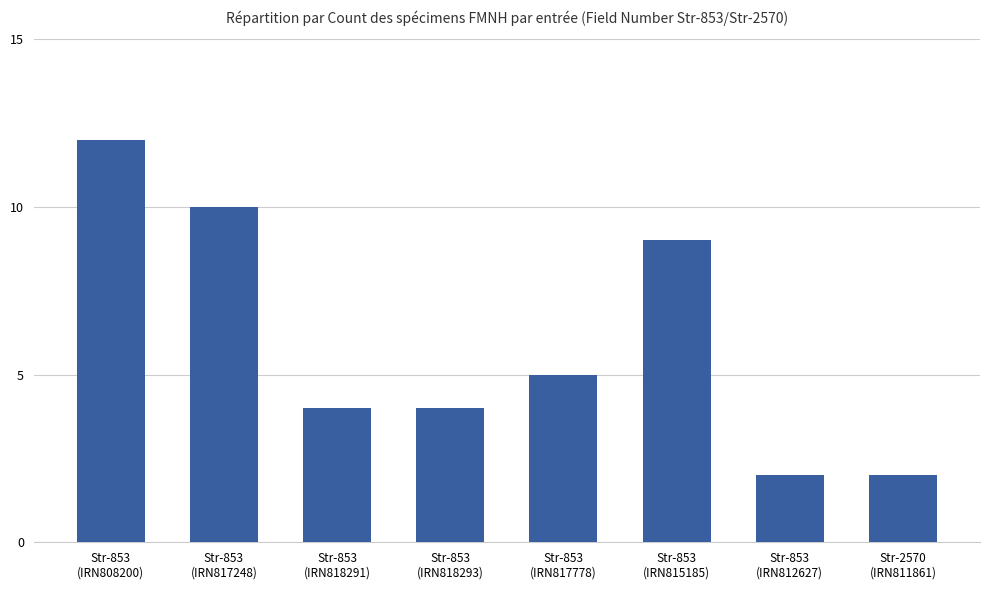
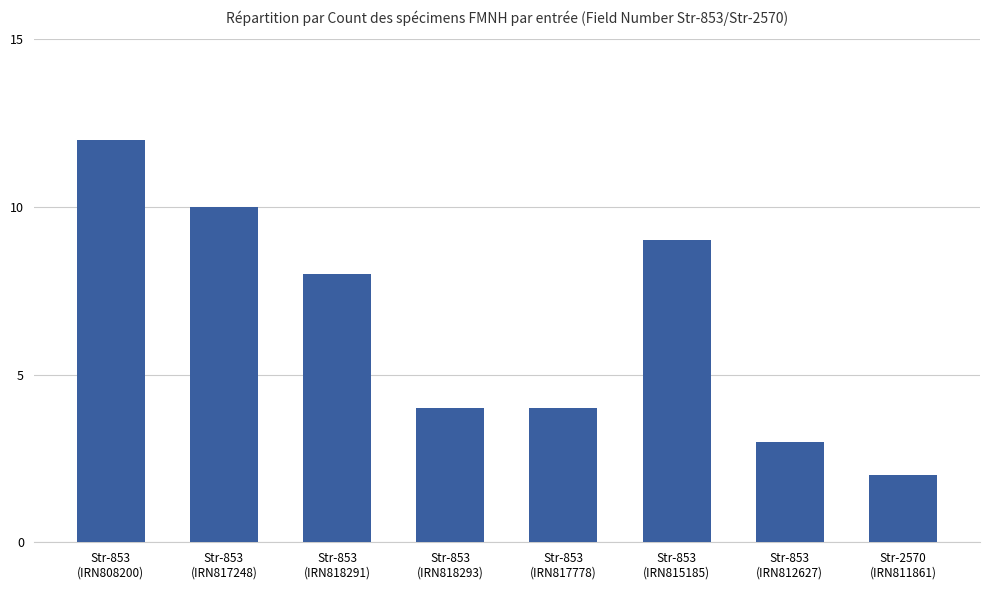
Str-853 (IRN818291): 4 -> 8
Str-853 (IRN817778): 5 -> 4
Str-853 (IRN812627): 2 -> 3
